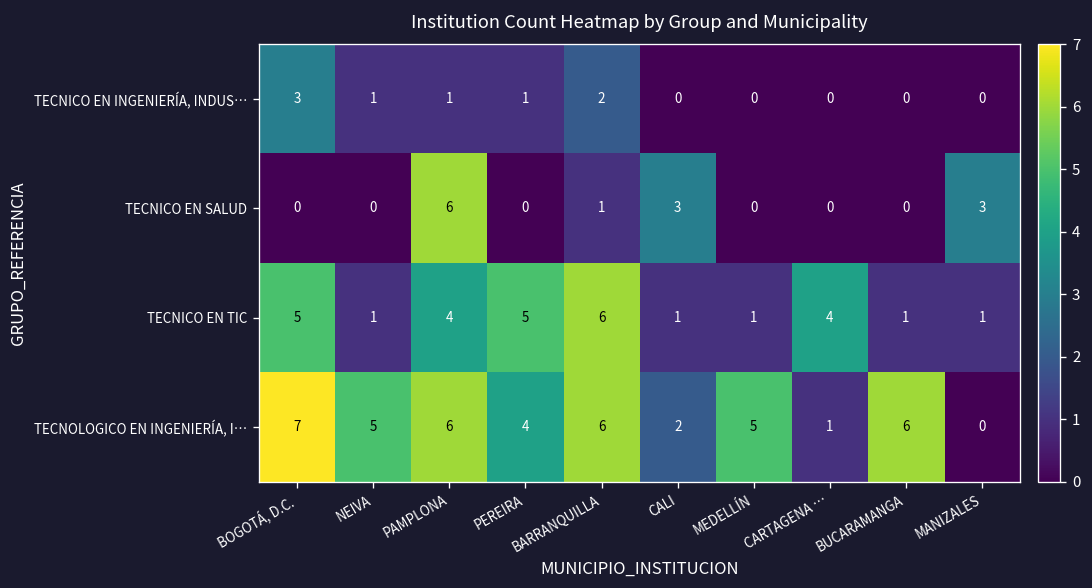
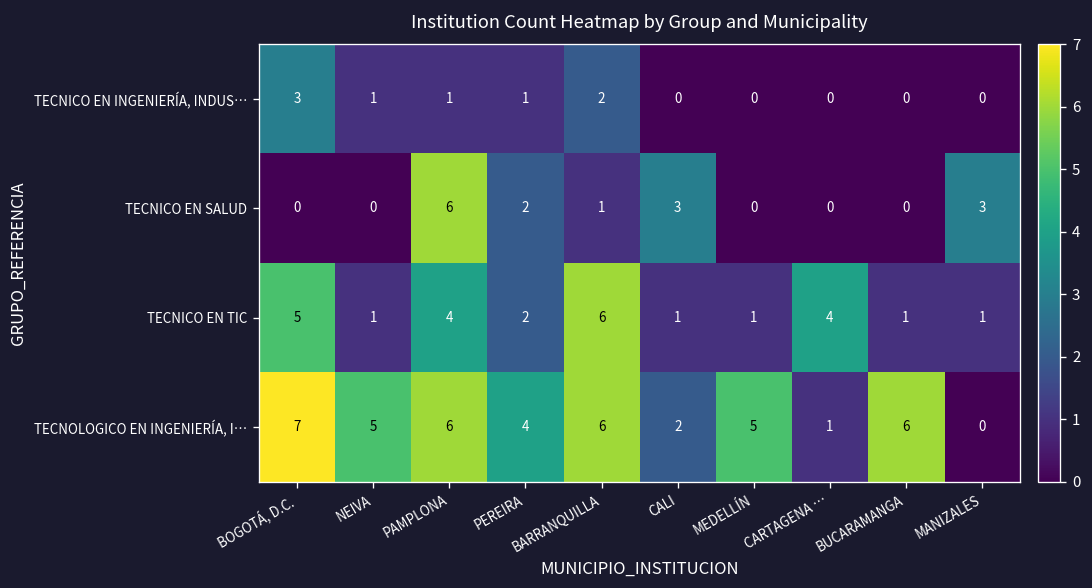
TECNICO EN SALUD, PEREIRA: 0 -> 2
TECNICO EN TIC, PEREIRA: 5 -> 2
